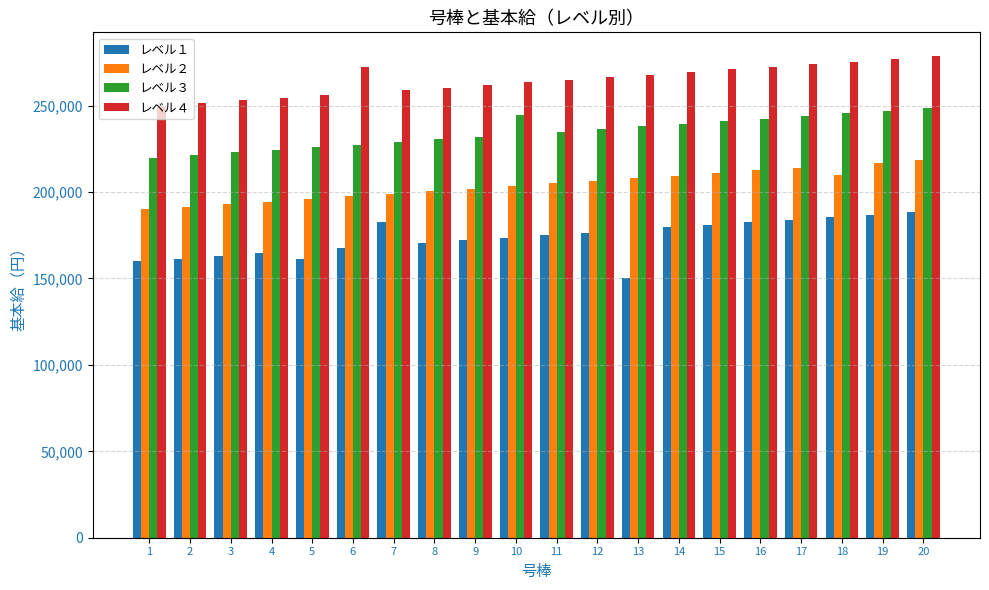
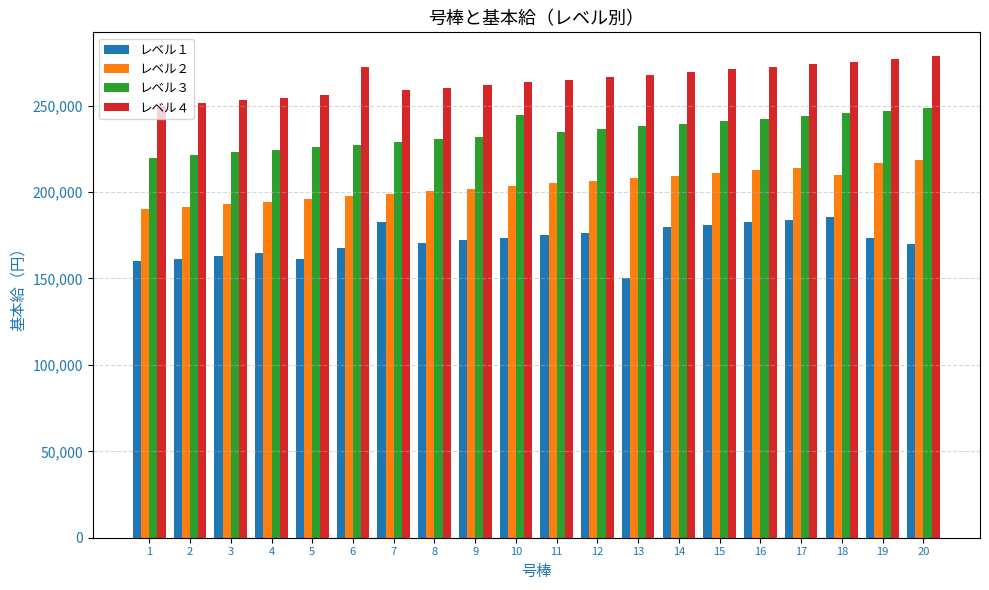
レベル１, 19: 187,000 -> 173,000
レベル１, 20: 189,000 -> 170,000
